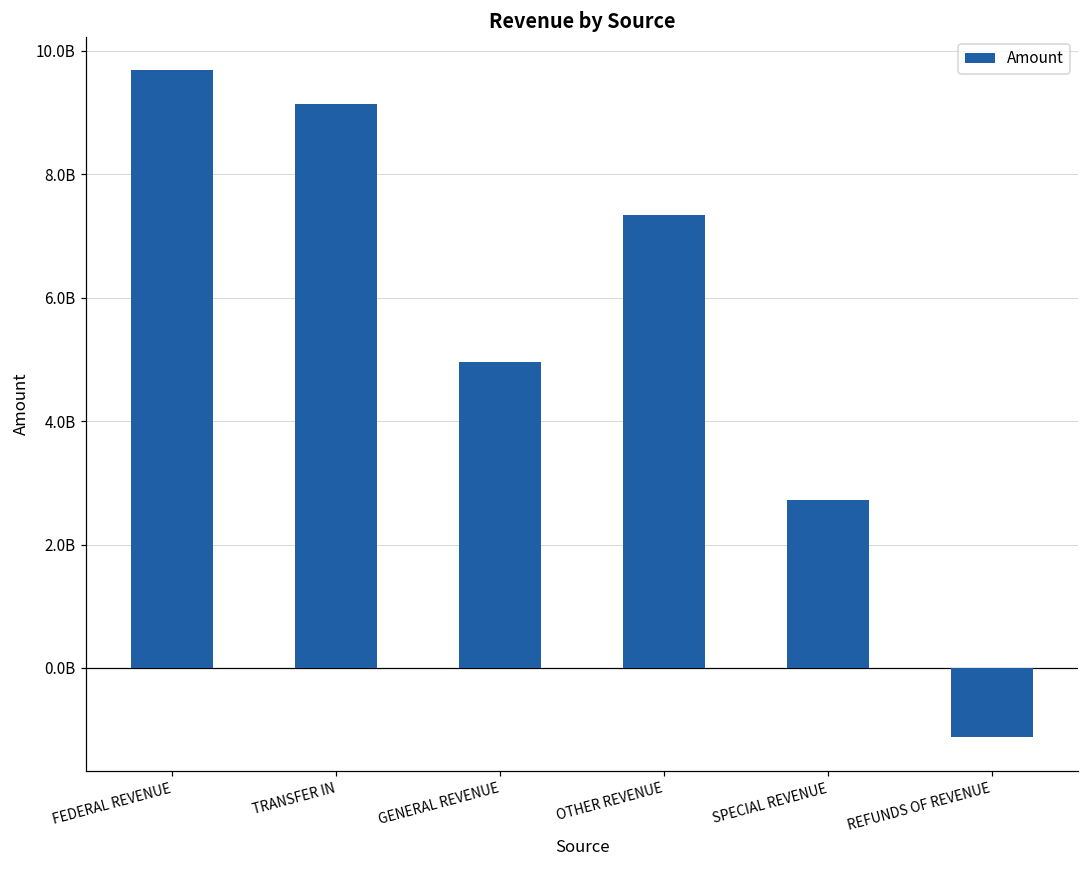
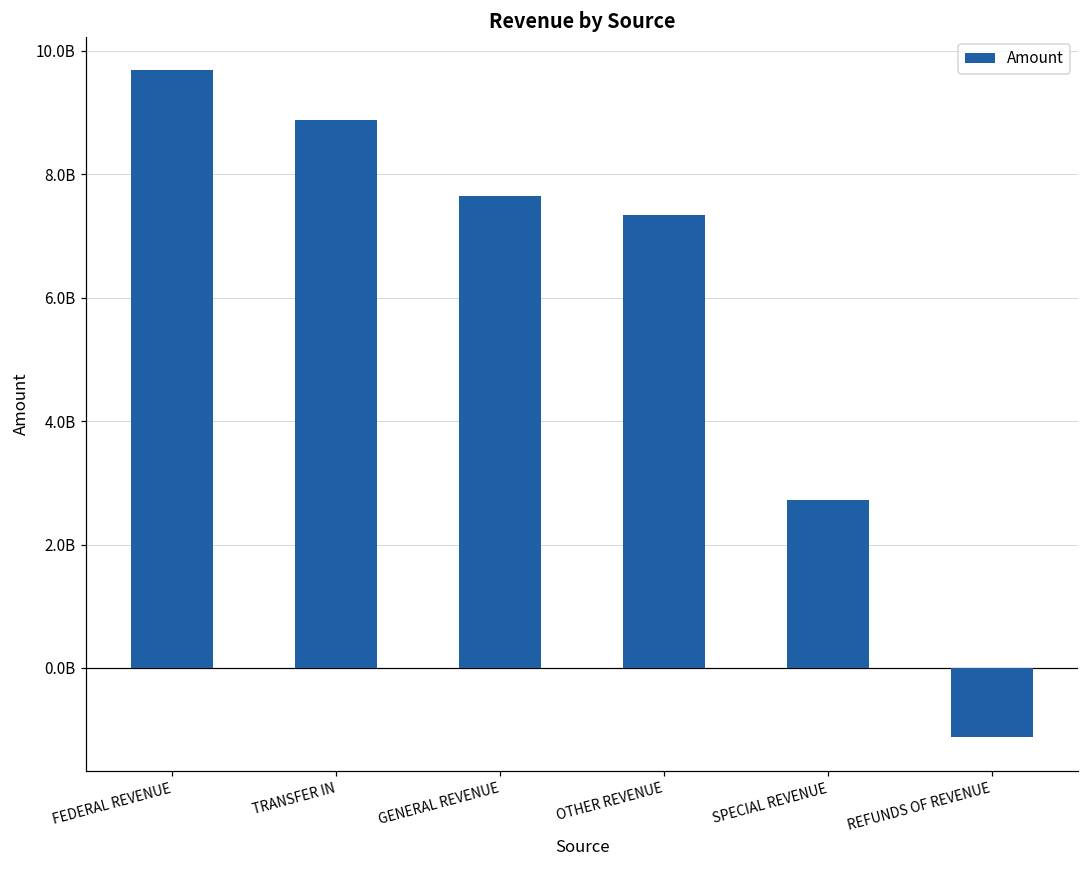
TRANSFER IN: 9100000000 -> 8900000000
GENERAL REVENUE: 5000000000 -> 7700000000
